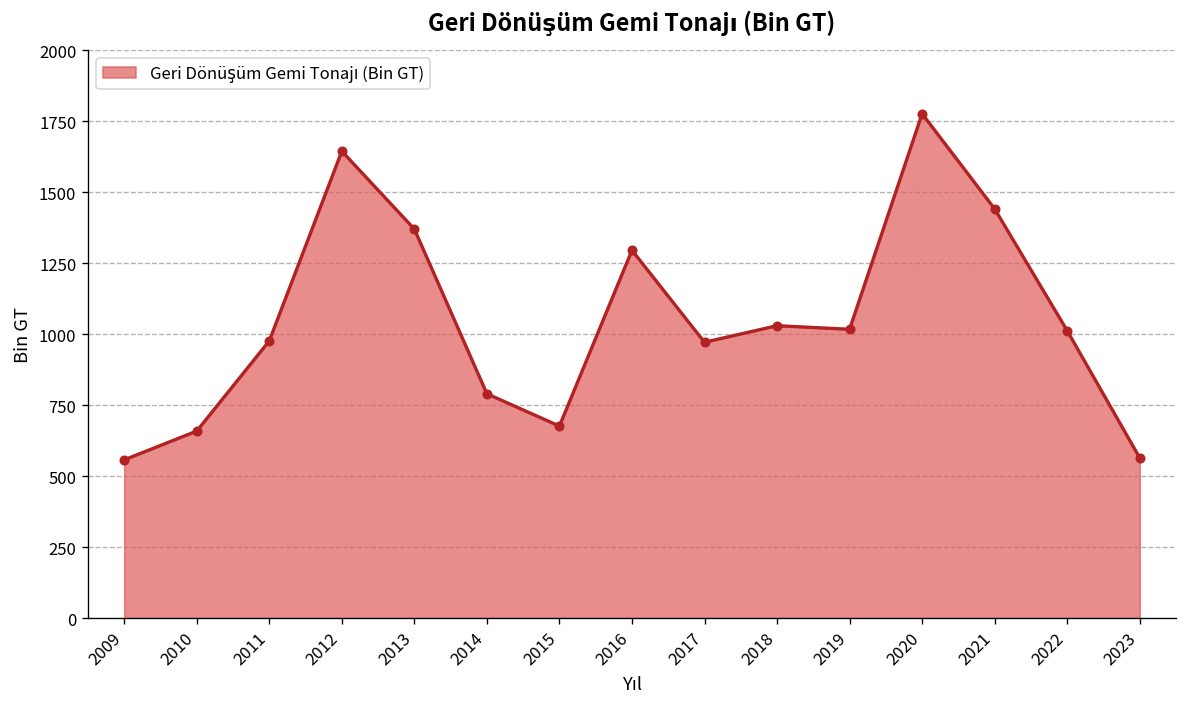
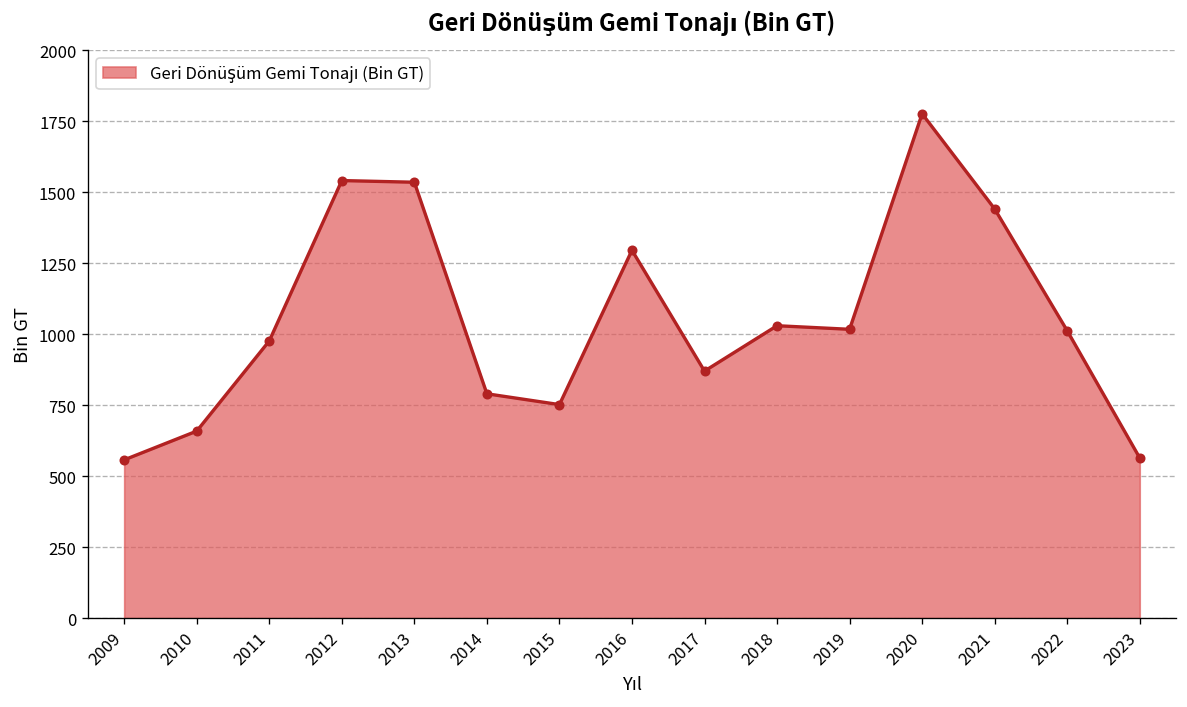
2012: 1640 -> 1540
2013: 1370 -> 1530
2015: 680 -> 750
2017: 970 -> 870
